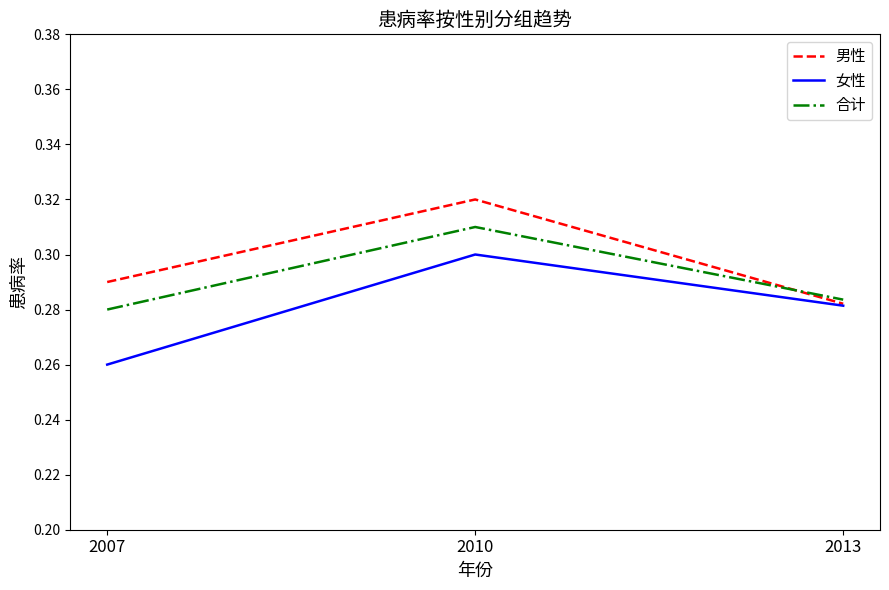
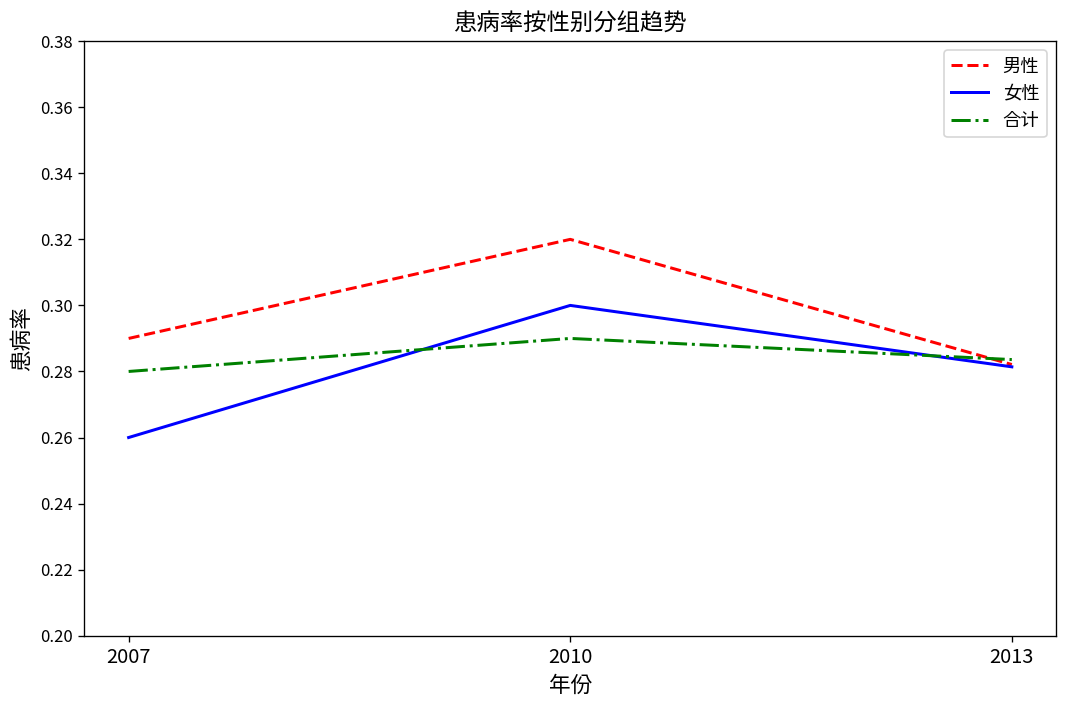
合计, 2010: 0.31 -> 0.29
